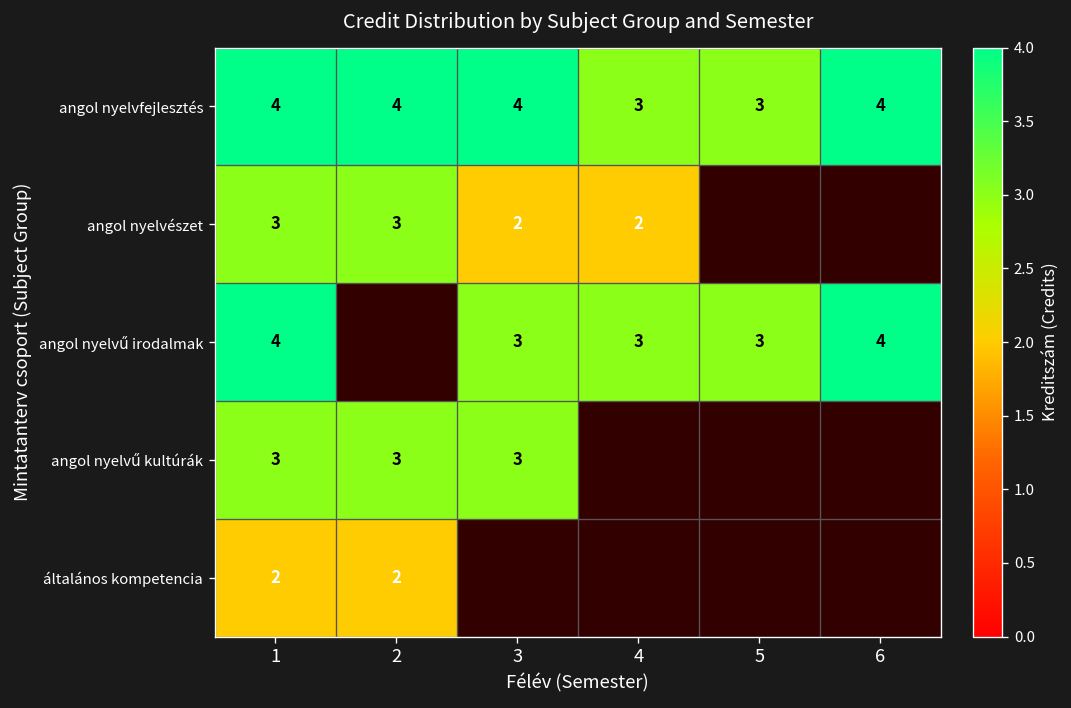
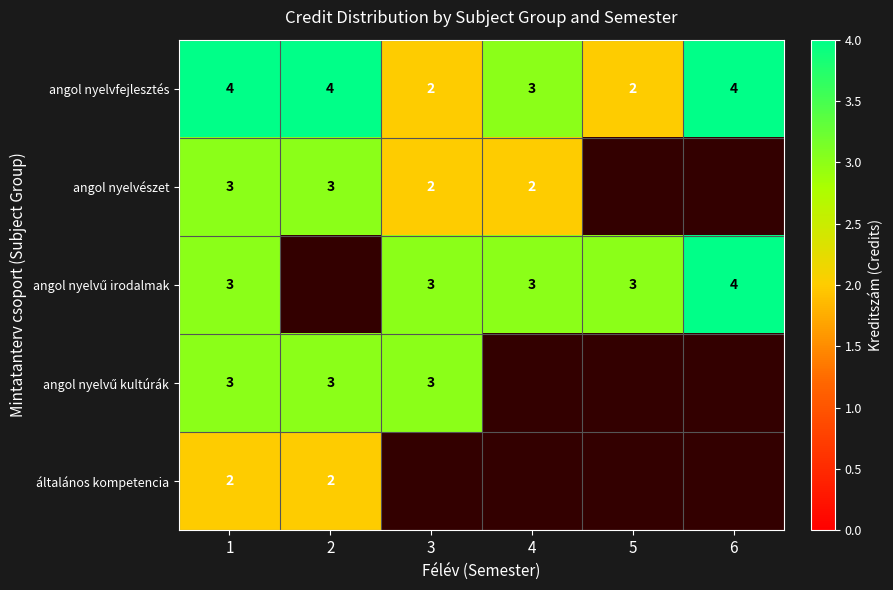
angol nyelvfejlesztés, 3: 4 -> 2
angol nyelvfejlesztés, 5: 3 -> 2
angol nyelvű irodalmak, 1: 4 -> 3
